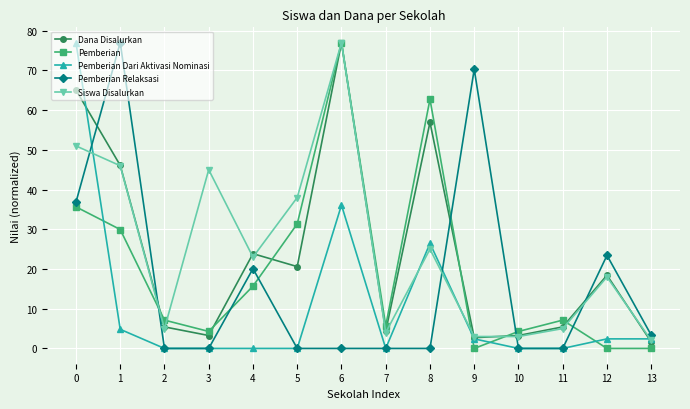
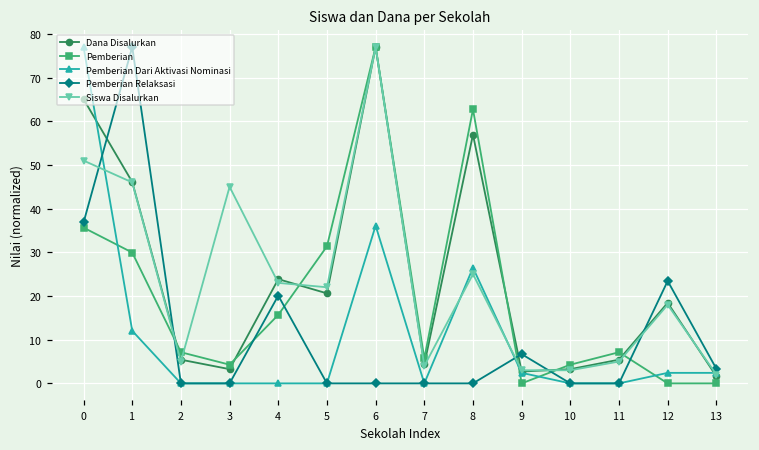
Pemberian Dari Aktivasi Nominasi, 1: 5 -> 12
Siswa Disalurkan, 5: 38 -> 22
Pemberian Relaksasi, 9: 70 -> 7
